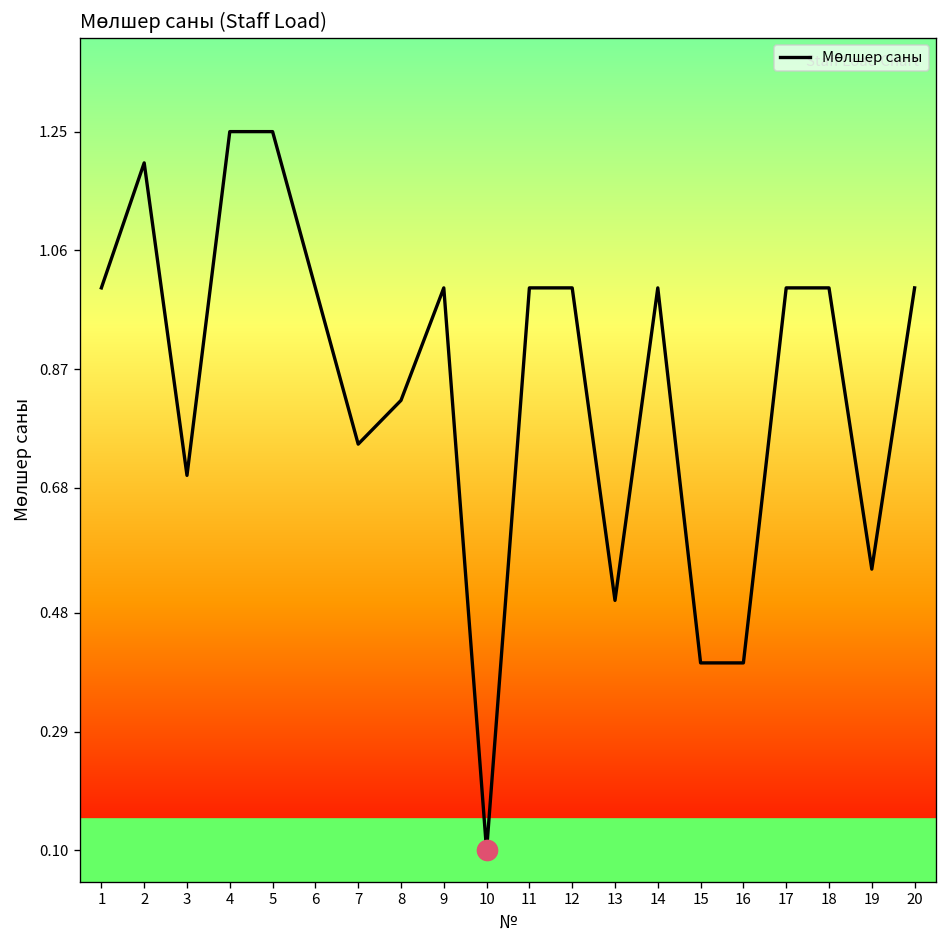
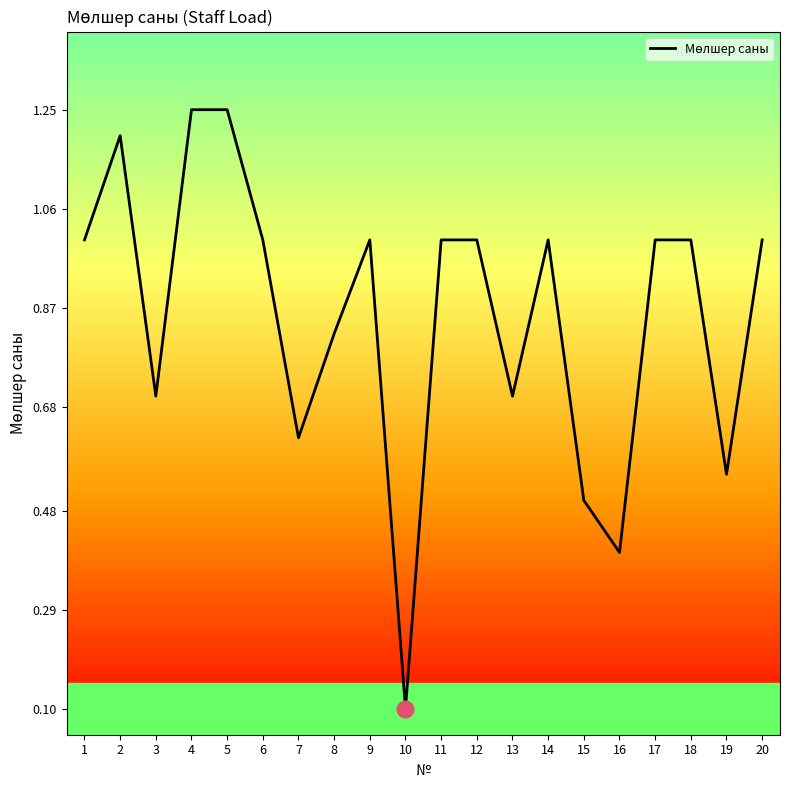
Мөлшер саны, 7: 0.75 -> 0.62
Мөлшер саны, 13: 0.5 -> 0.7
Мөлшер саны, 15: 0.4 -> 0.5
